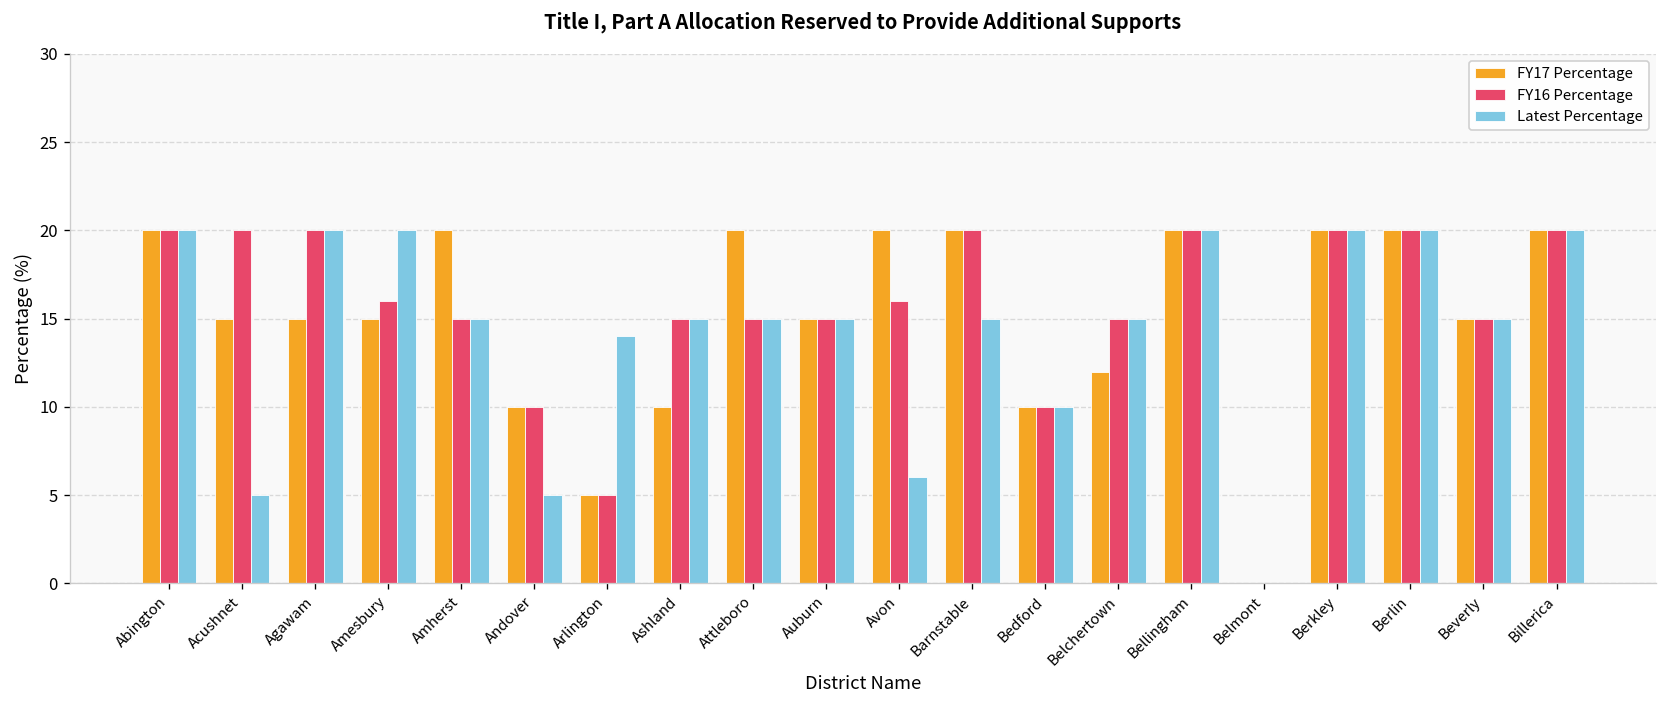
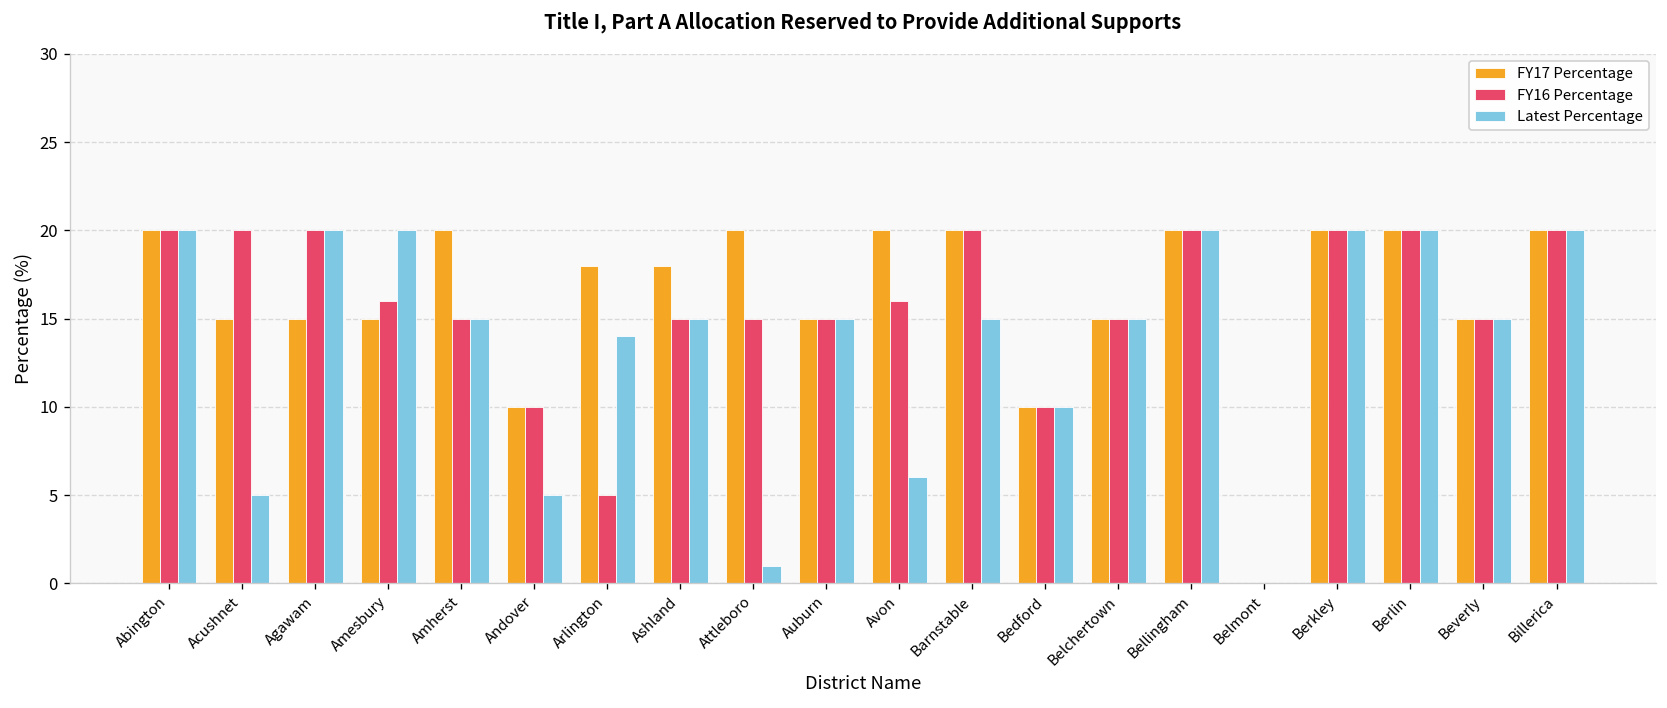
FY17 Percentage, Arlington: 5 -> 18
FY17 Percentage, Ashland: 10 -> 18
Latest Percentage, Attleboro: 15 -> 1
FY17 Percentage, Belchertown: 12 -> 15
